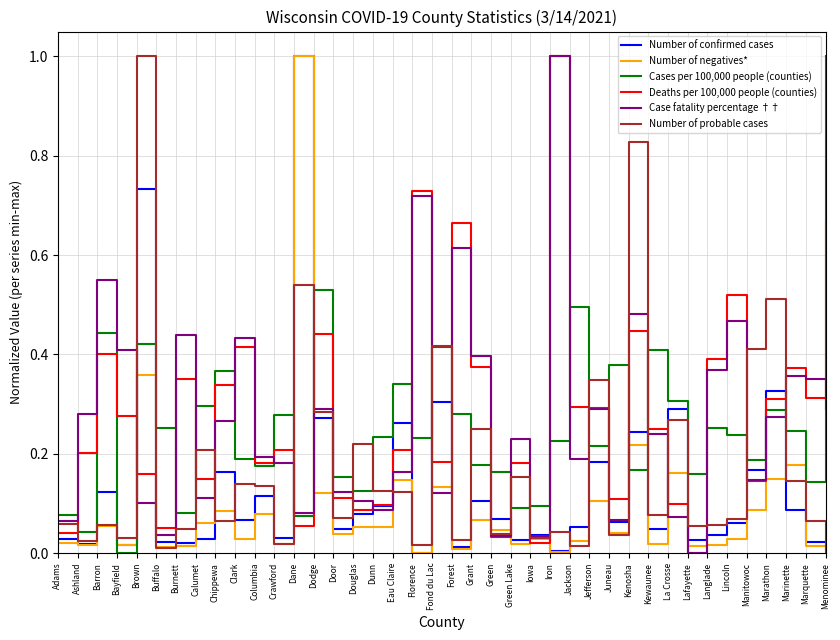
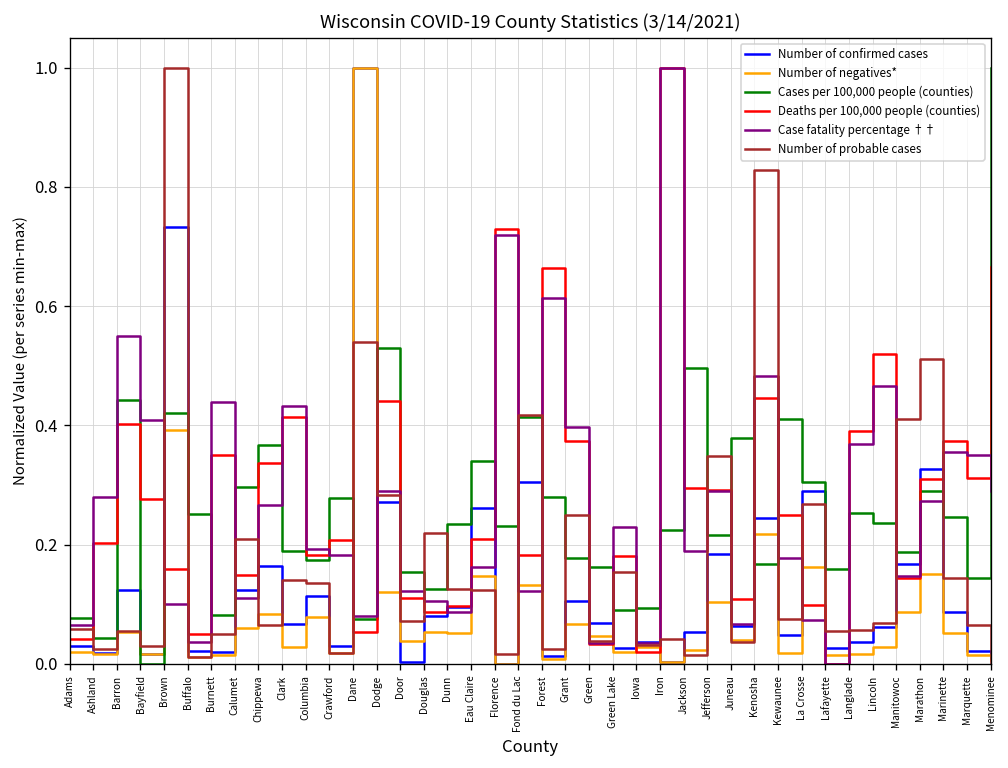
Number of negatives*, Brown: 0.36 -> 0.39
Number of confirmed cases, Calumet: 0.03 -> 0.12
Number of confirmed cases, Door: 0.05 -> 0.00
Case fatality percentage ††, Kewaunee: 0.24 -> 0.18
Number of negatives*, Marinette: 0.18 -> 0.05
